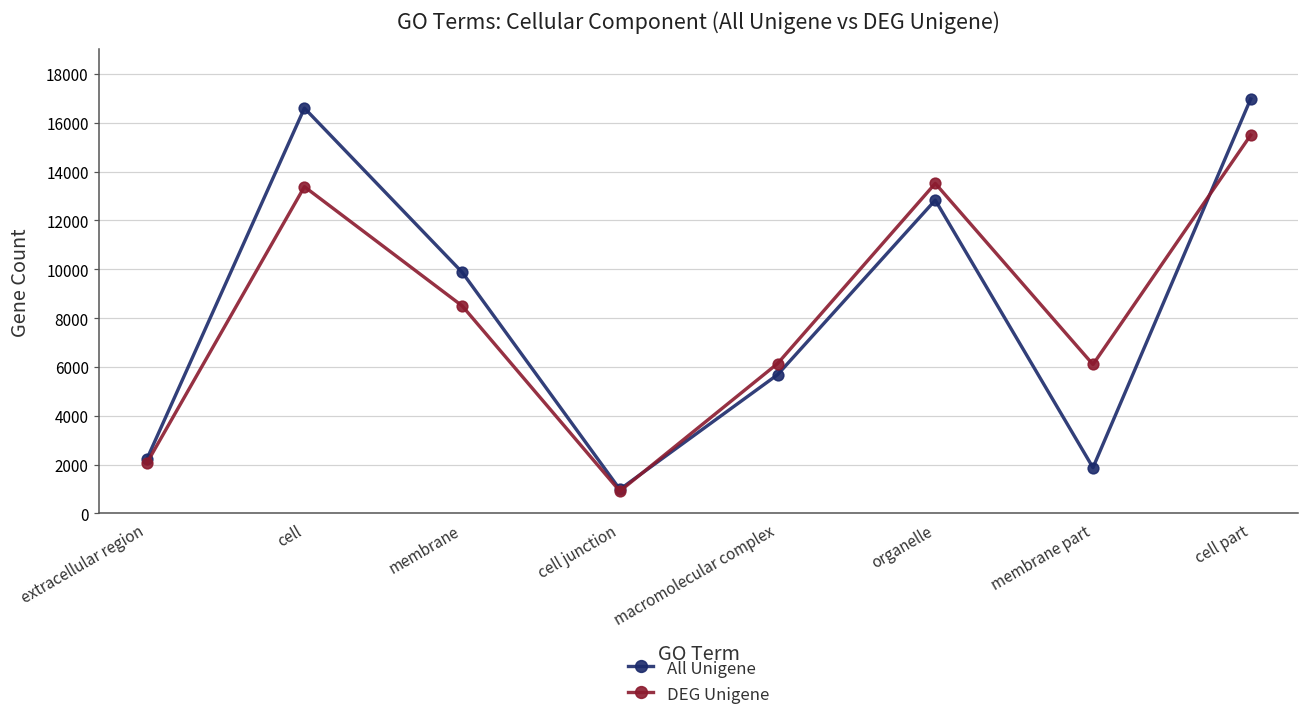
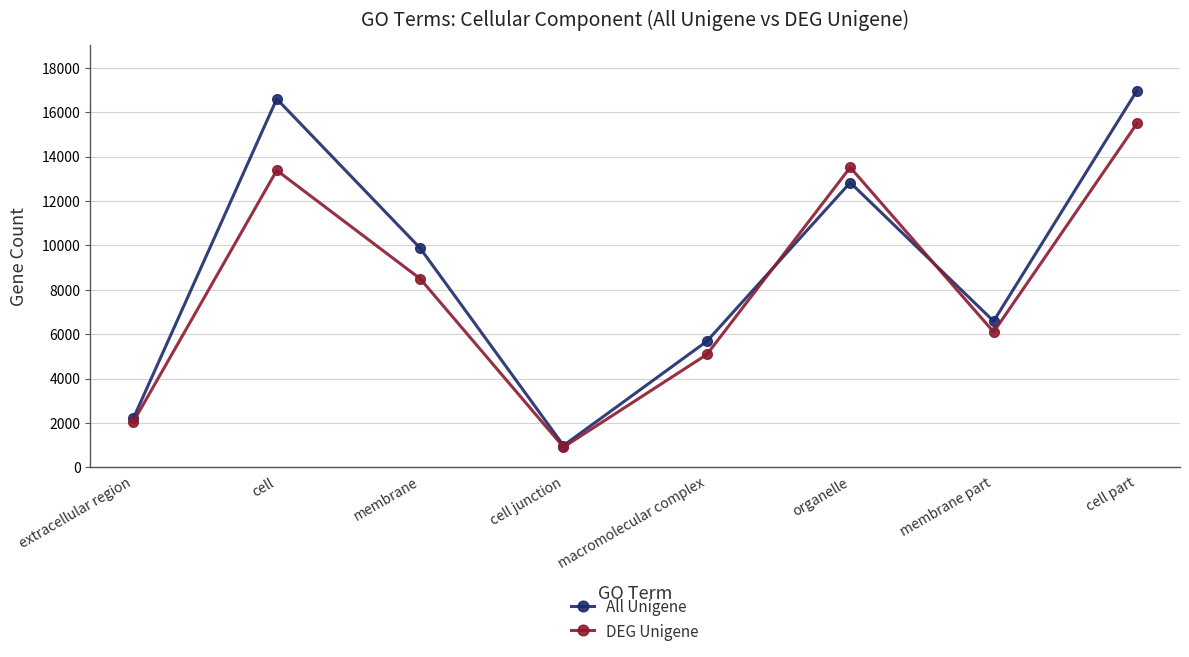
DEG Unigene, macromolecular complex: 6100 -> 5100
All Unigene, membrane part: 1900 -> 6600
